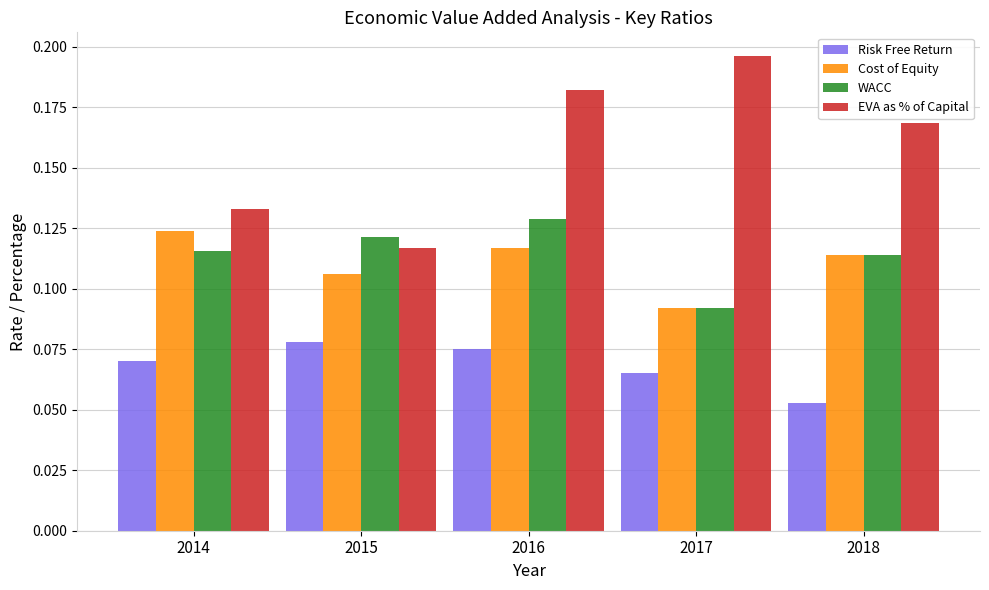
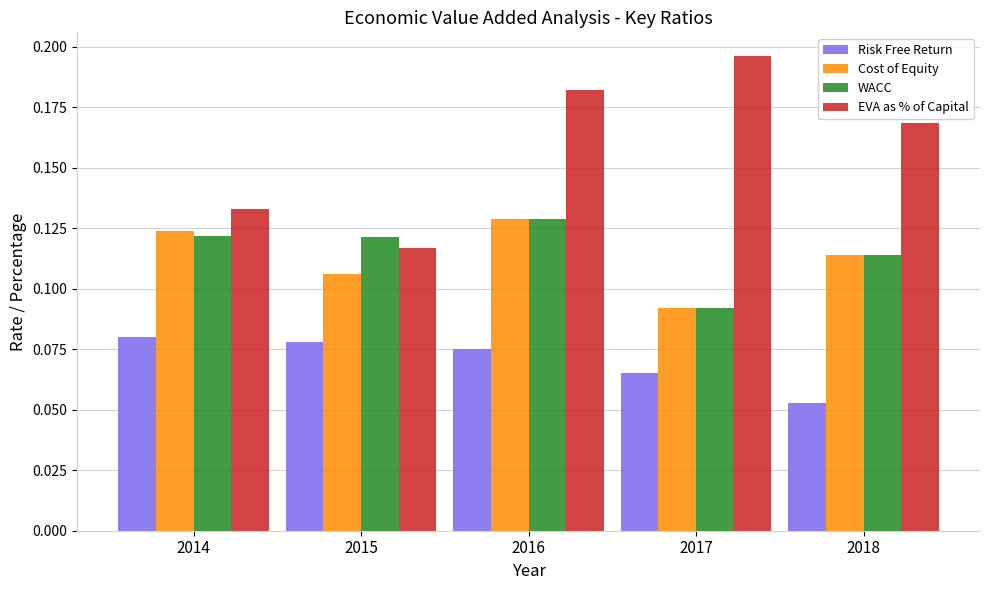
Risk Free Return, 2014: 0.07 -> 0.08
WACC, 2014: 0.115 -> 0.122
Cost of Equity, 2016: 0.117 -> 0.129
